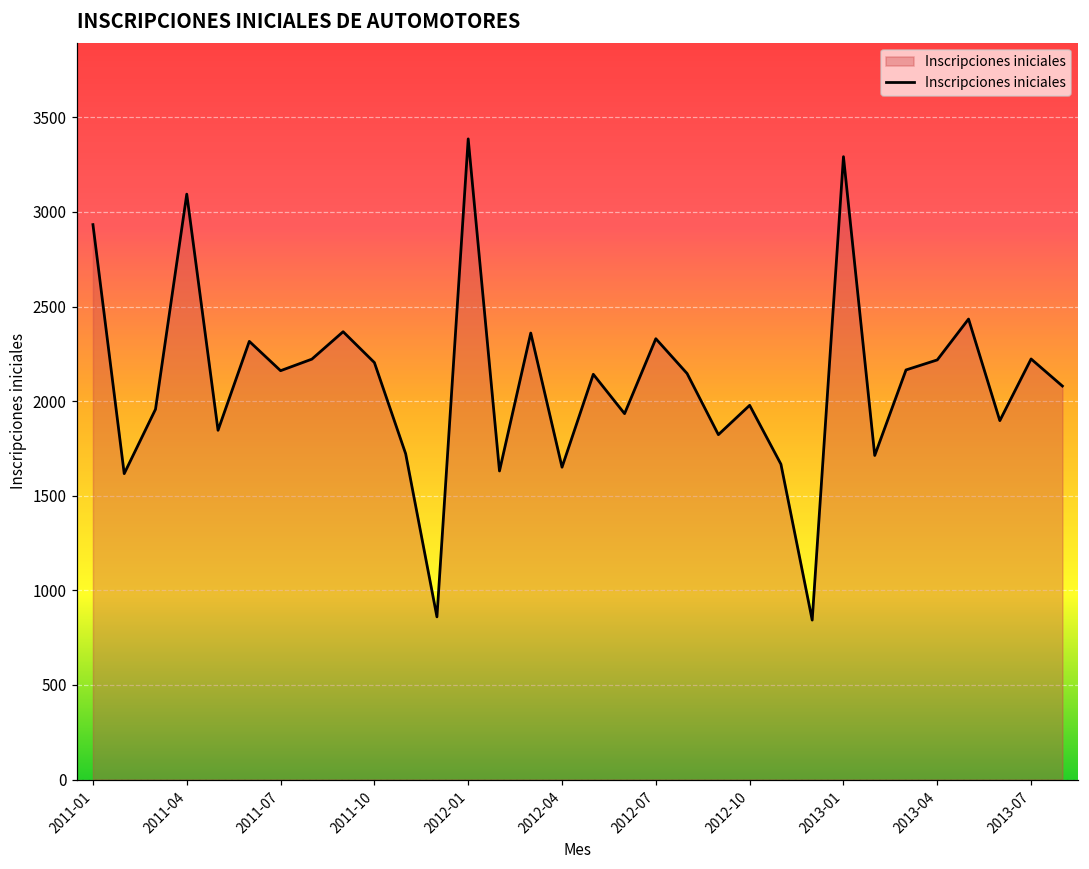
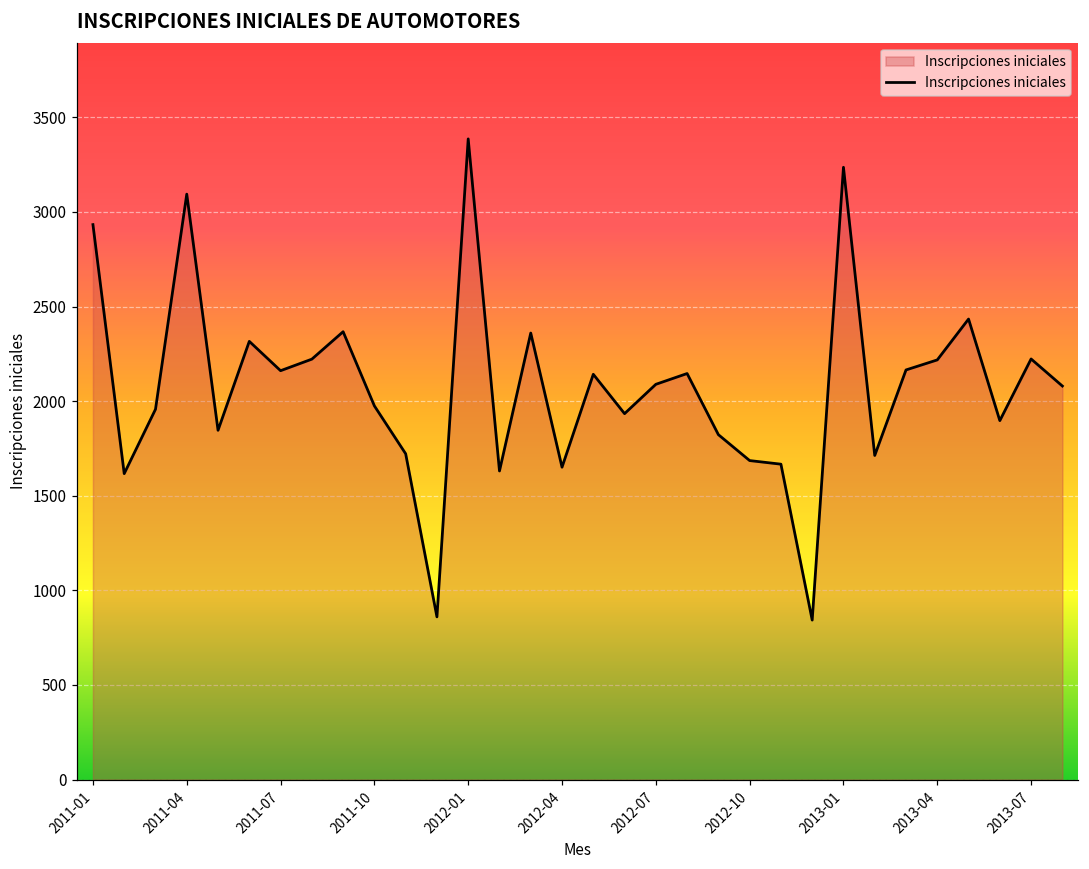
2011-10: 2200 -> 1980
2012-07: 2330 -> 2090
2012-10: 1980 -> 1690
2013-01: 3290 -> 3240
